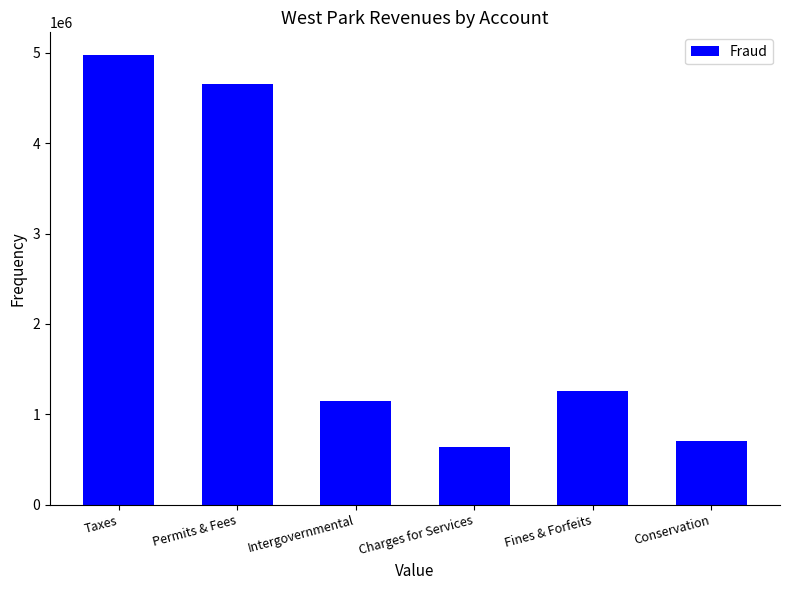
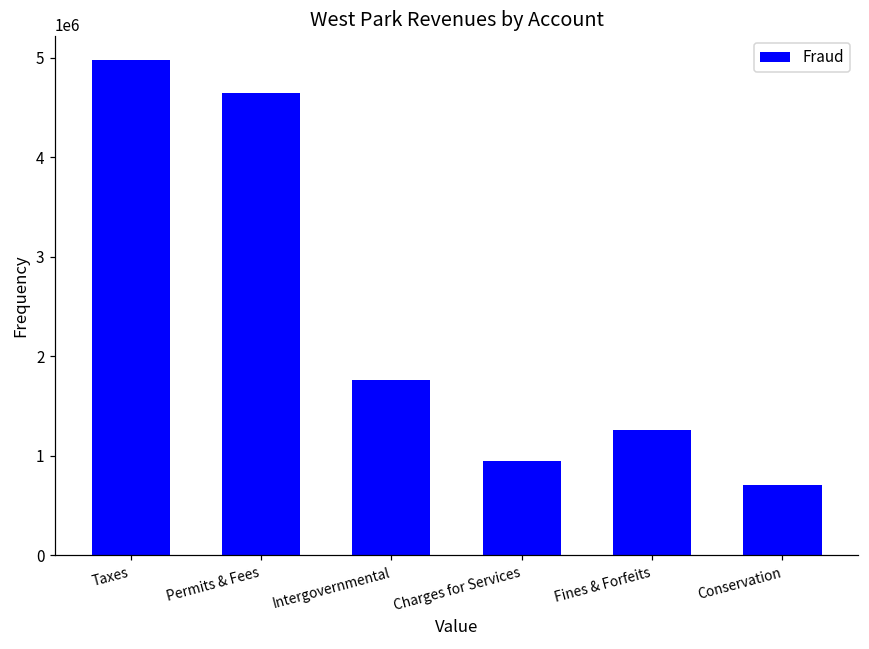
Intergovernmental: 1100000 -> 1800000
Charges for Services: 600000 -> 900000
